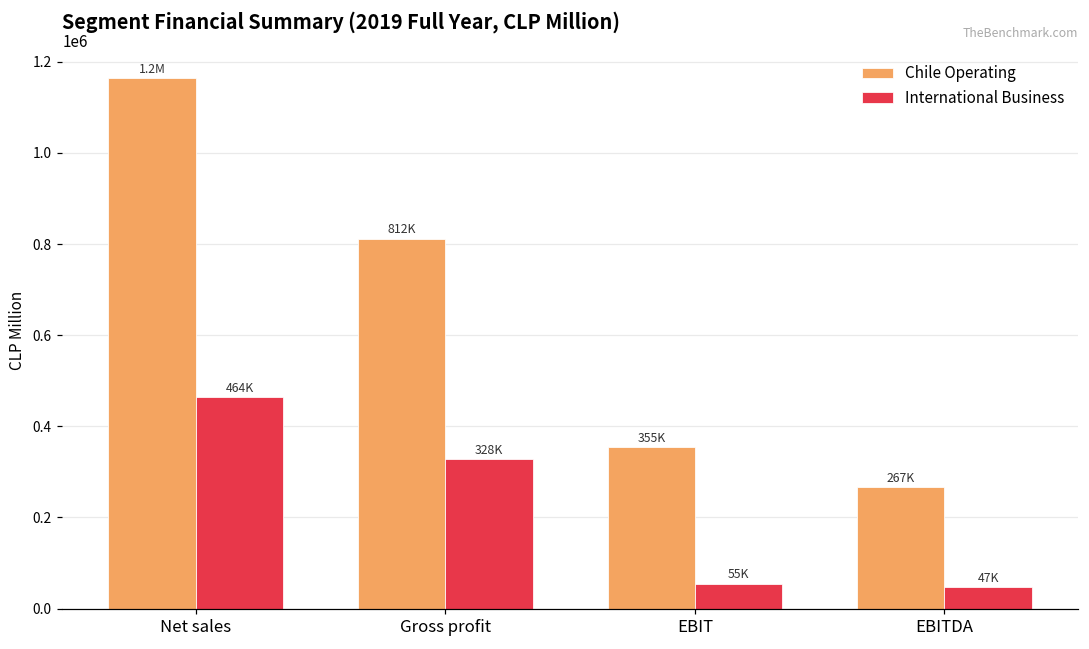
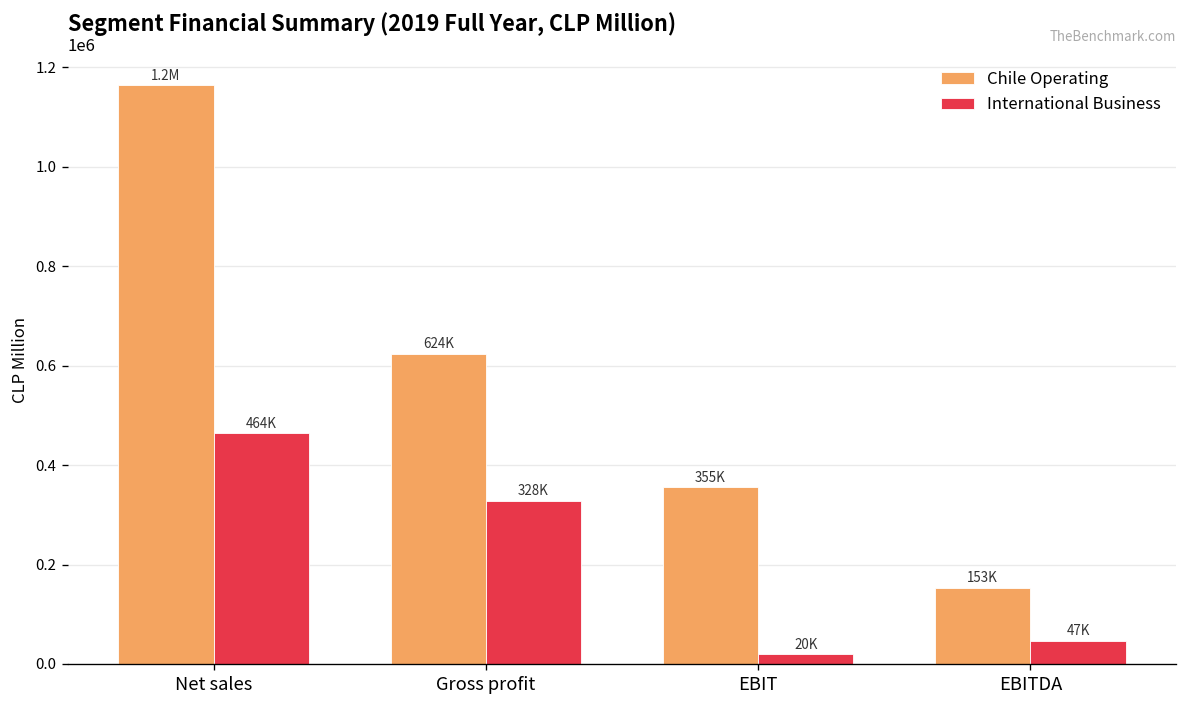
Chile Operating, Gross profit: 812K -> 624K
International Business, EBIT: 55K -> 20K
Chile Operating, EBITDA: 267K -> 153K
